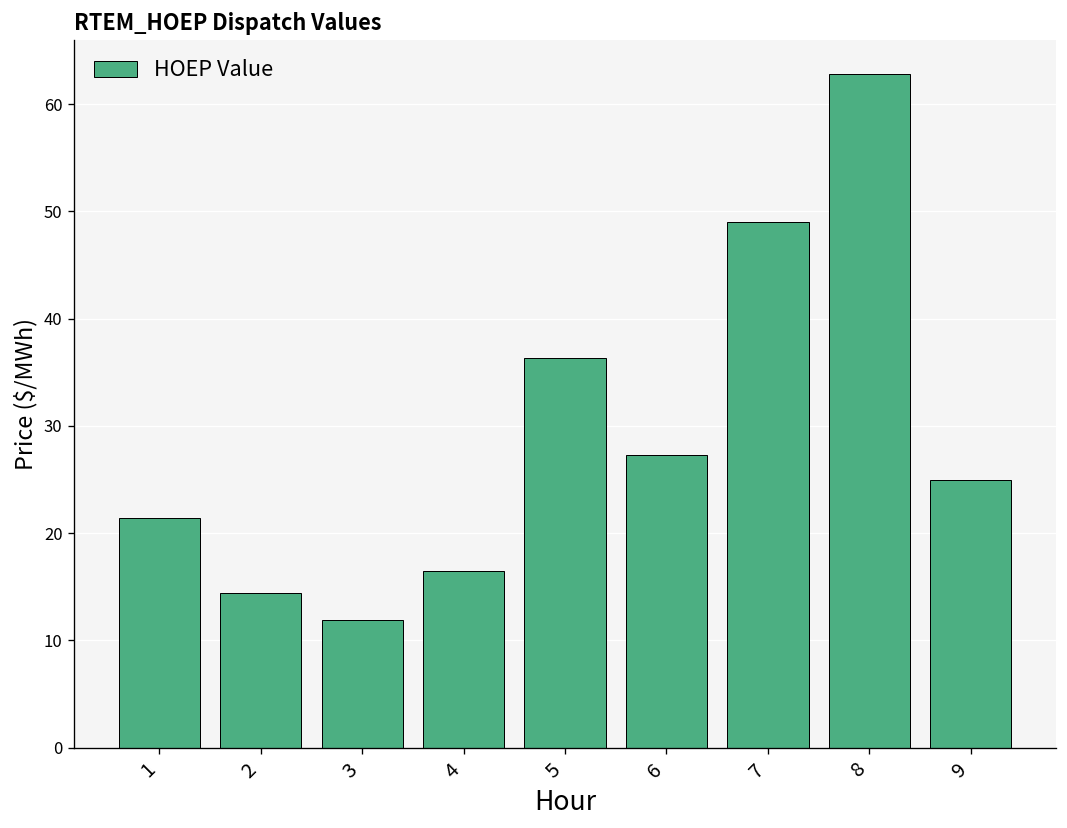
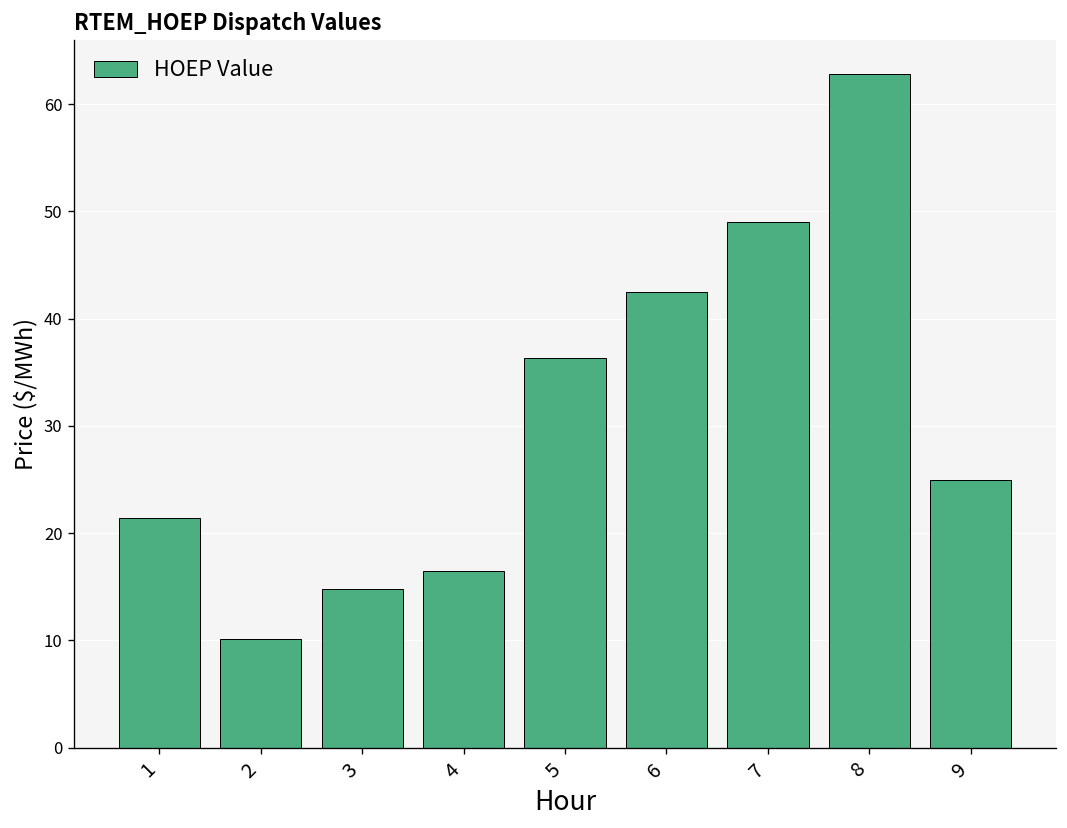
2: 14 -> 10
3: 12 -> 15
6: 27 -> 43
